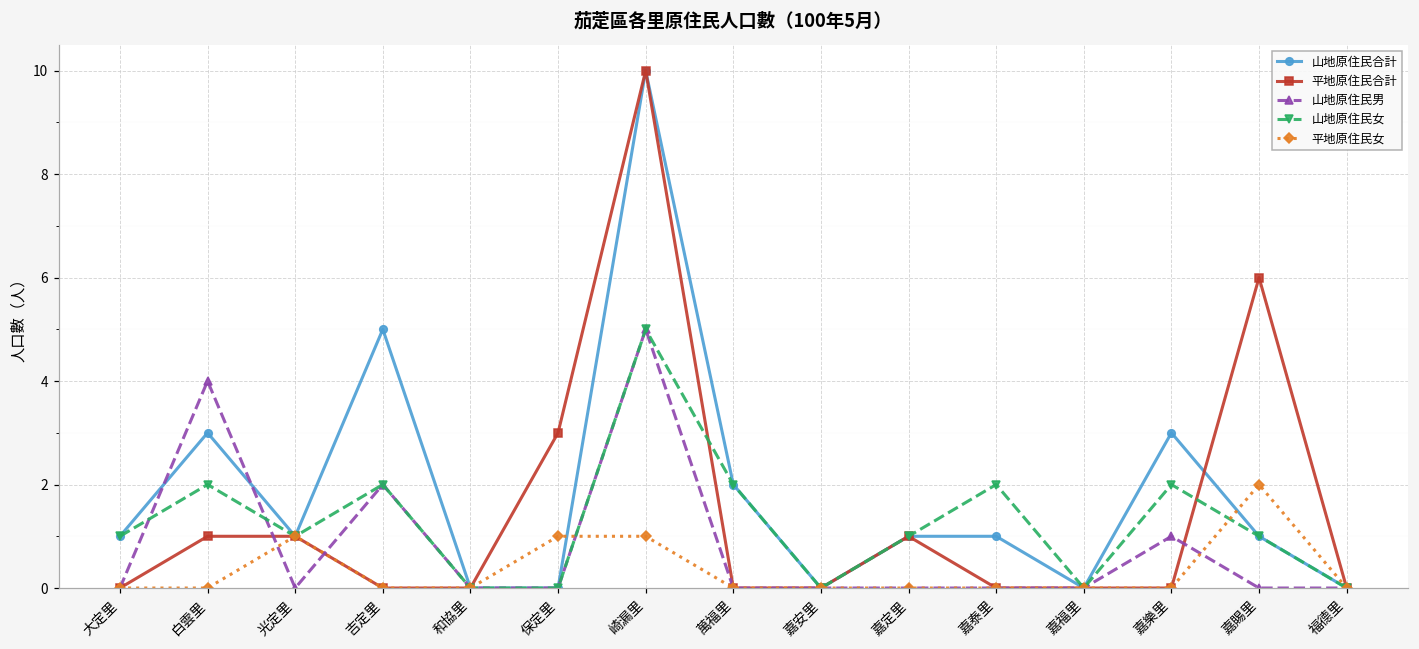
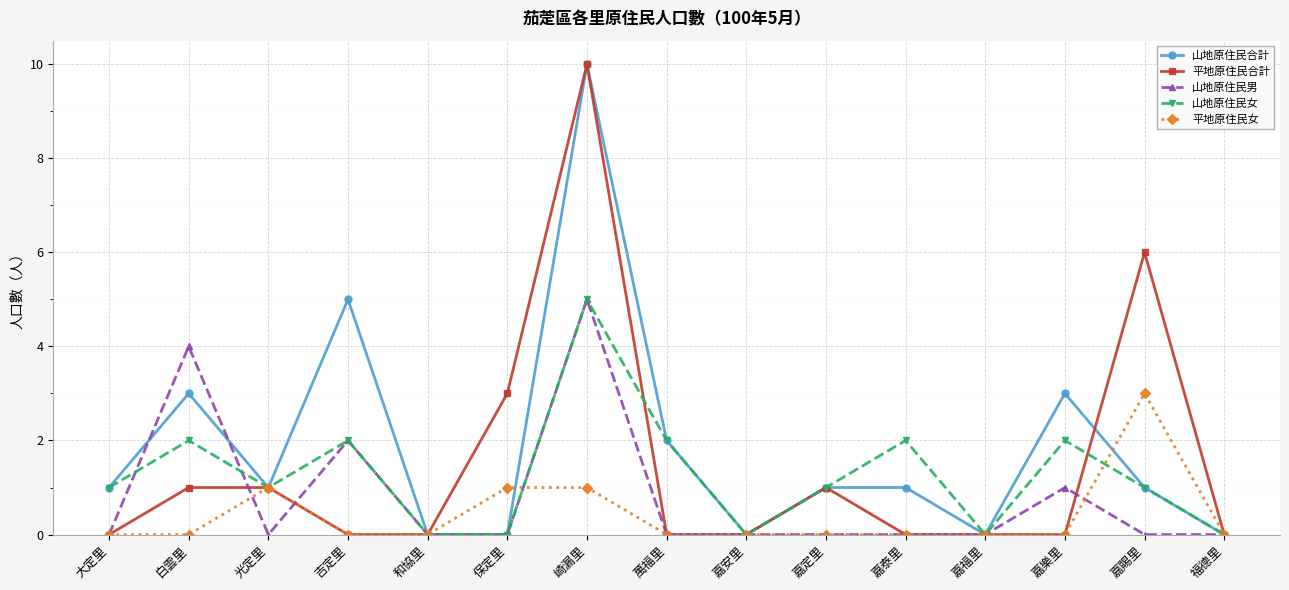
平地原住民女, 嘉賜里: 2 -> 3
